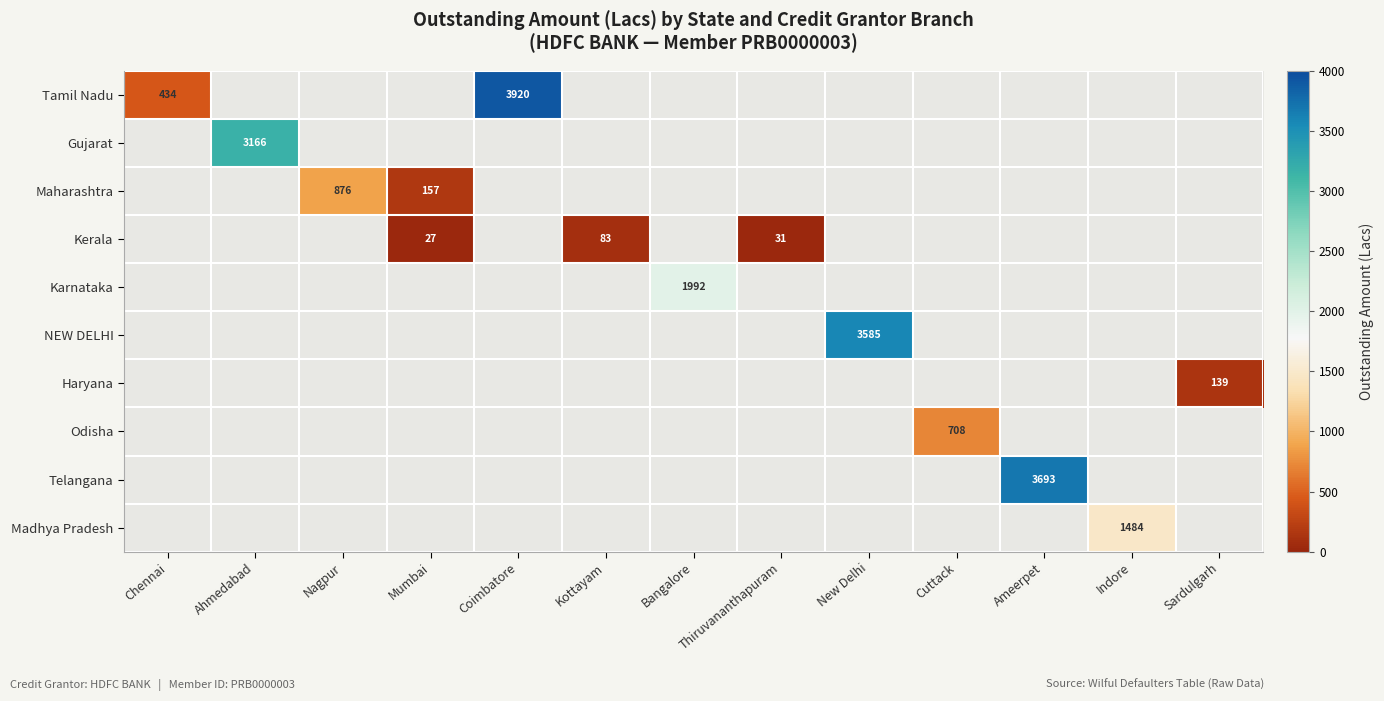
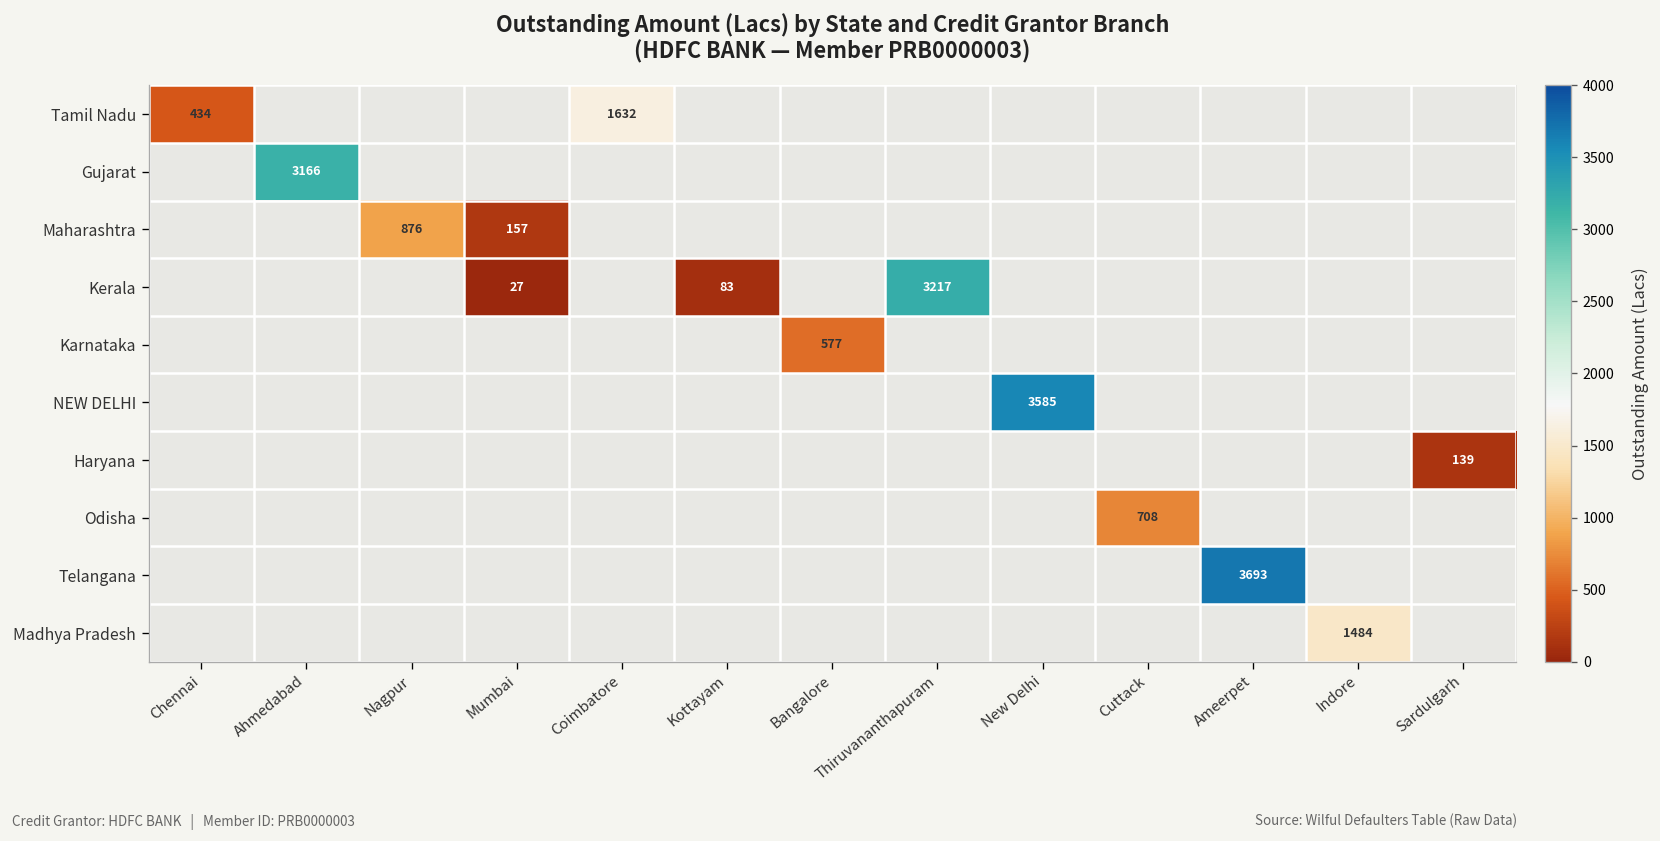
Tamil Nadu, Coimbatore: 3920 -> 1632
Kerala, Thiruvananthapuram: 31 -> 3217
Karnataka, Bangalore: 1992 -> 577
